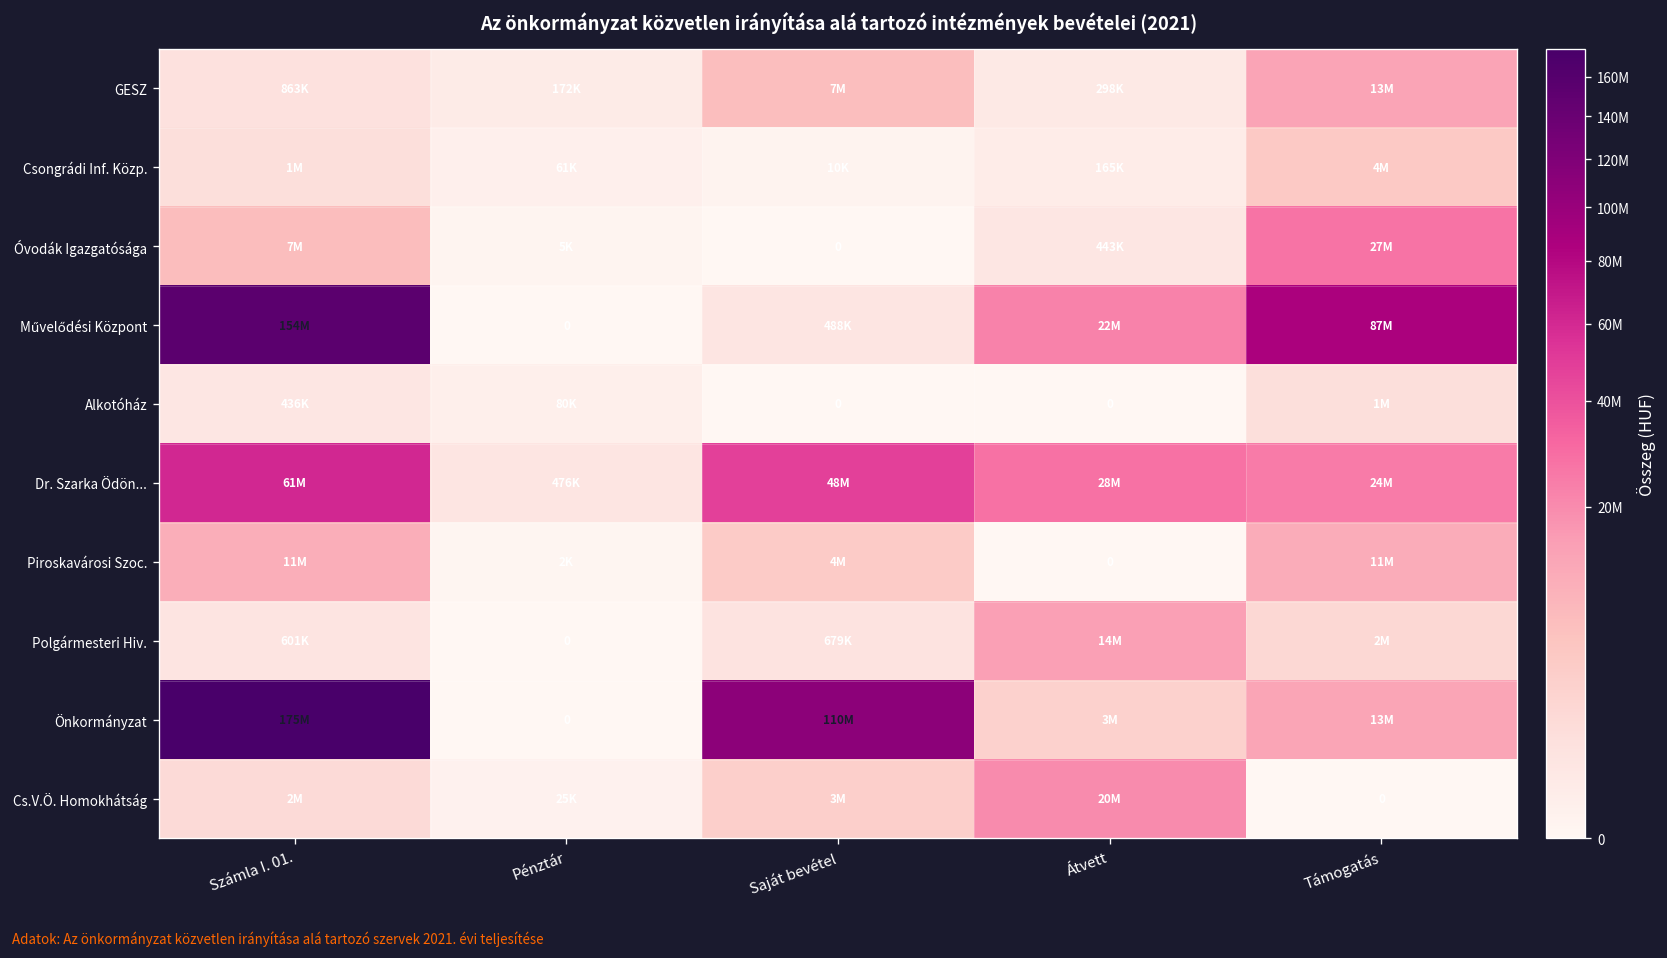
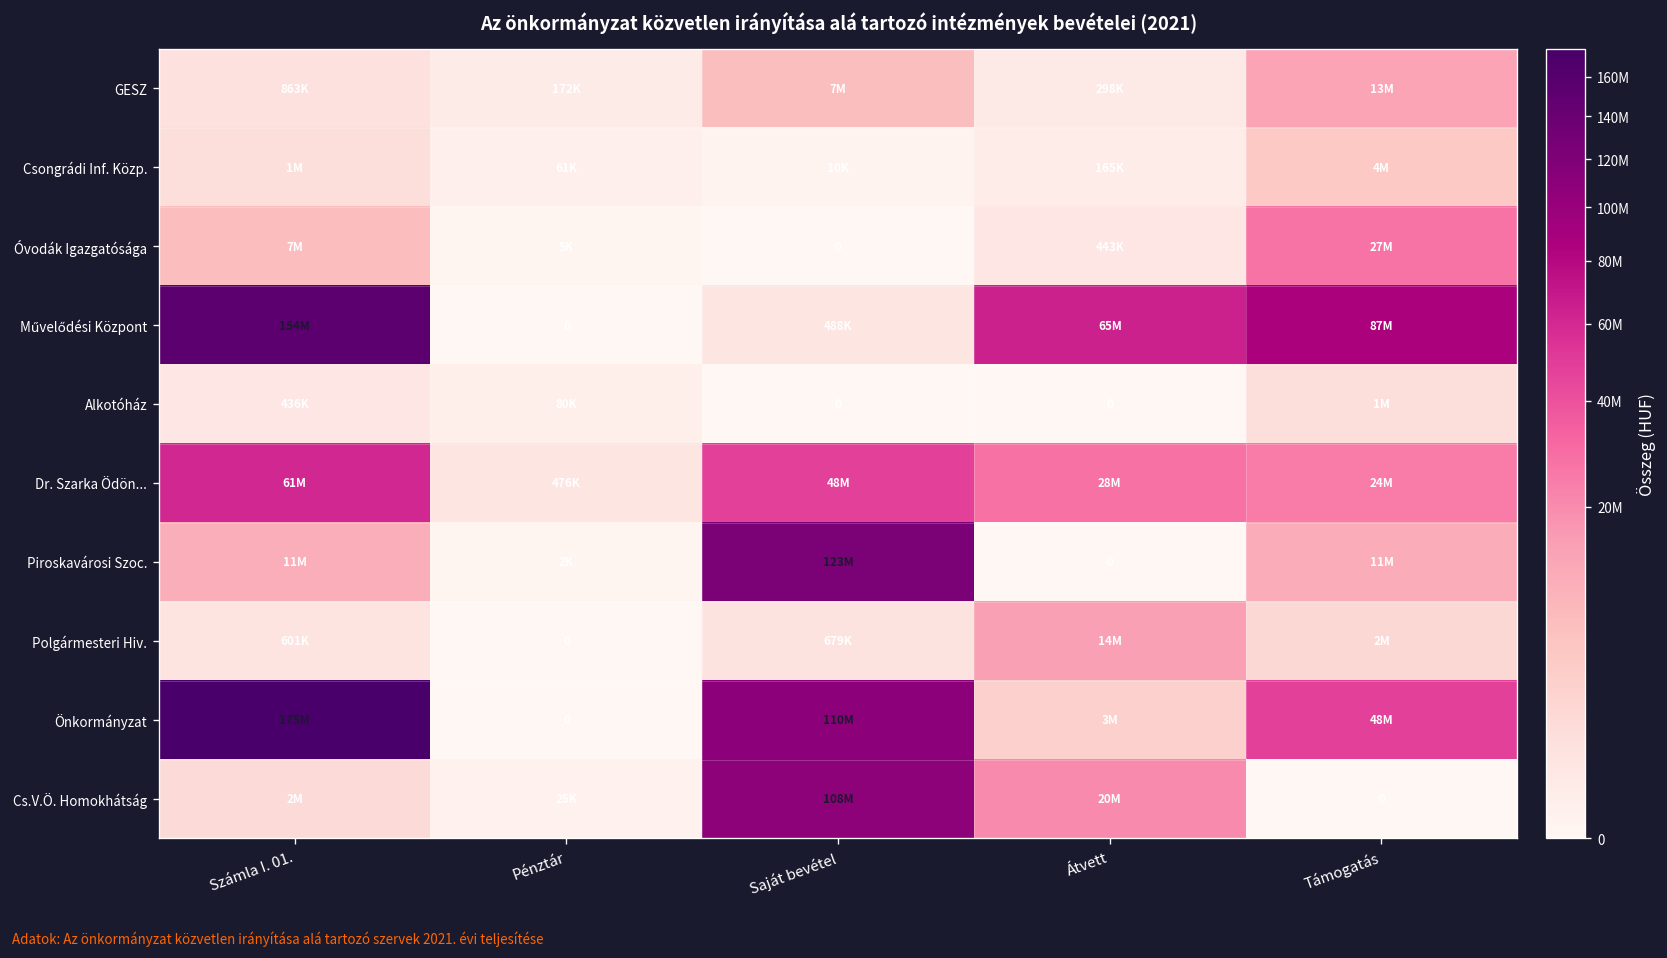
Művelődési Központ, Átvett: 22M -> 65M
Piroskavárosi Szoc., Saját bevétel: 4M -> 123M
Önkormányzat, Támogatás: 13M -> 48M
Cs.V.Ö. Homokhátság, Saját bevétel: 3M -> 108M
